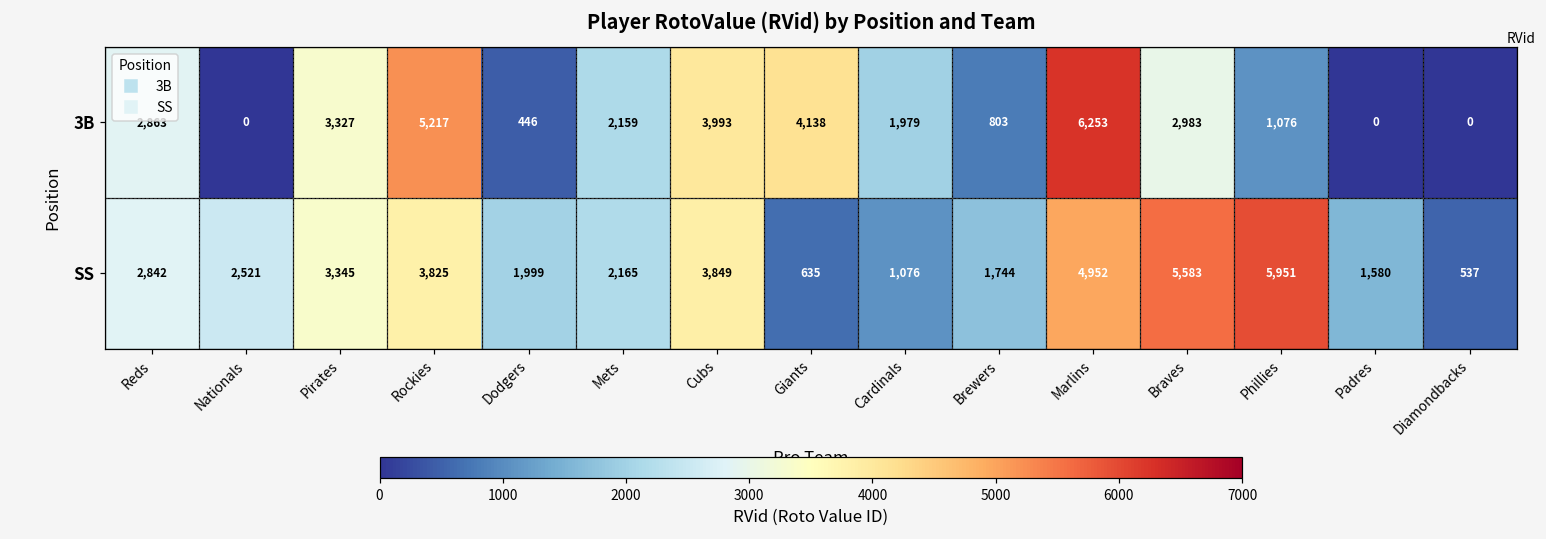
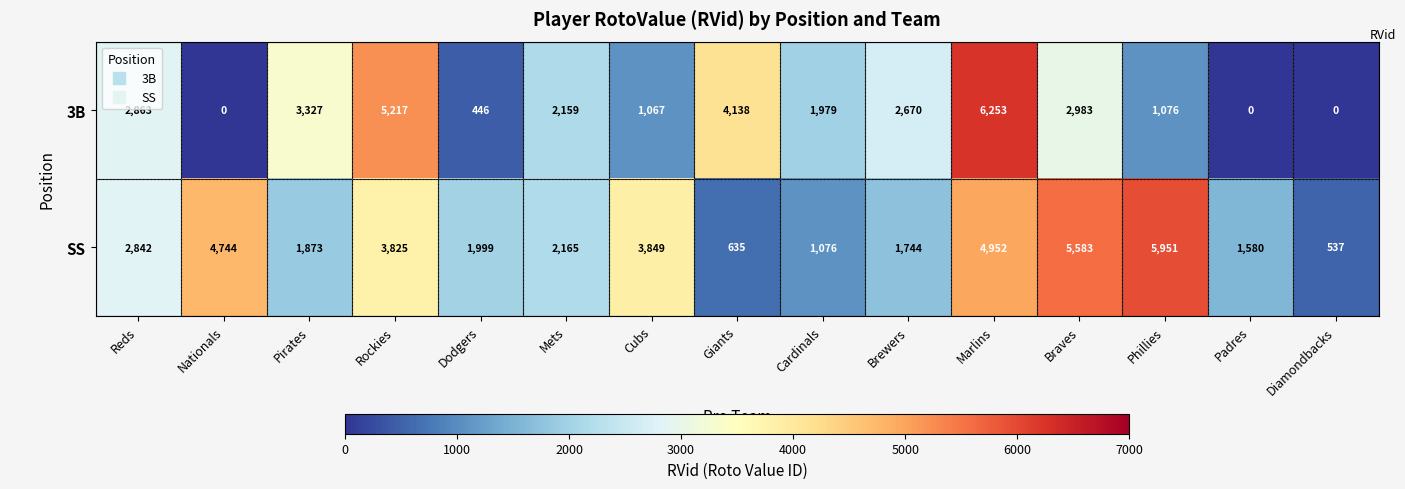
3B, Cubs: 3,993 -> 1,067
3B, Brewers: 803 -> 2,670
SS, Nationals: 2,521 -> 4,744
SS, Pirates: 3,345 -> 1,873
